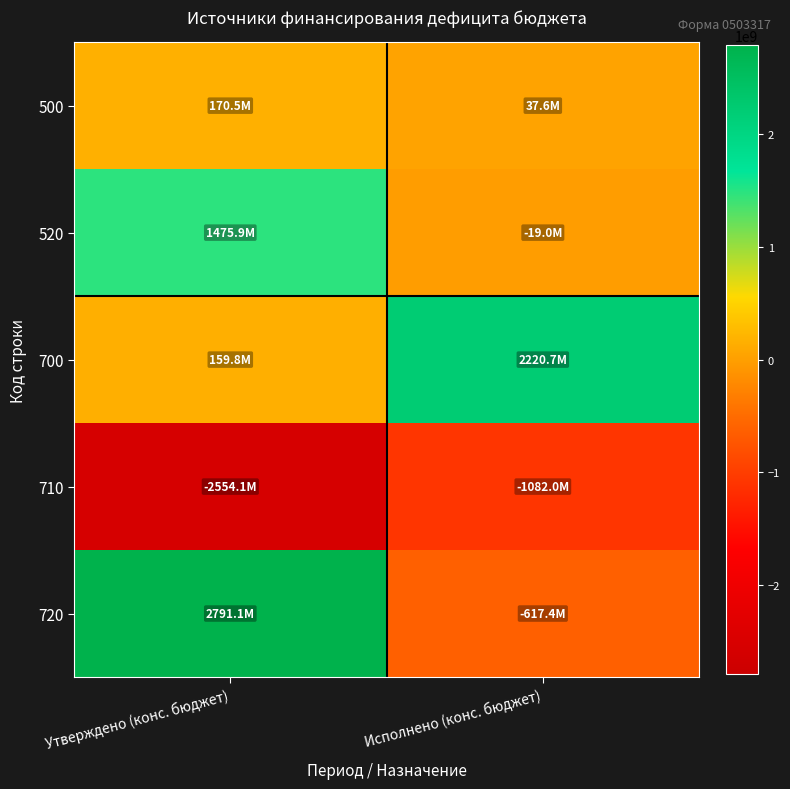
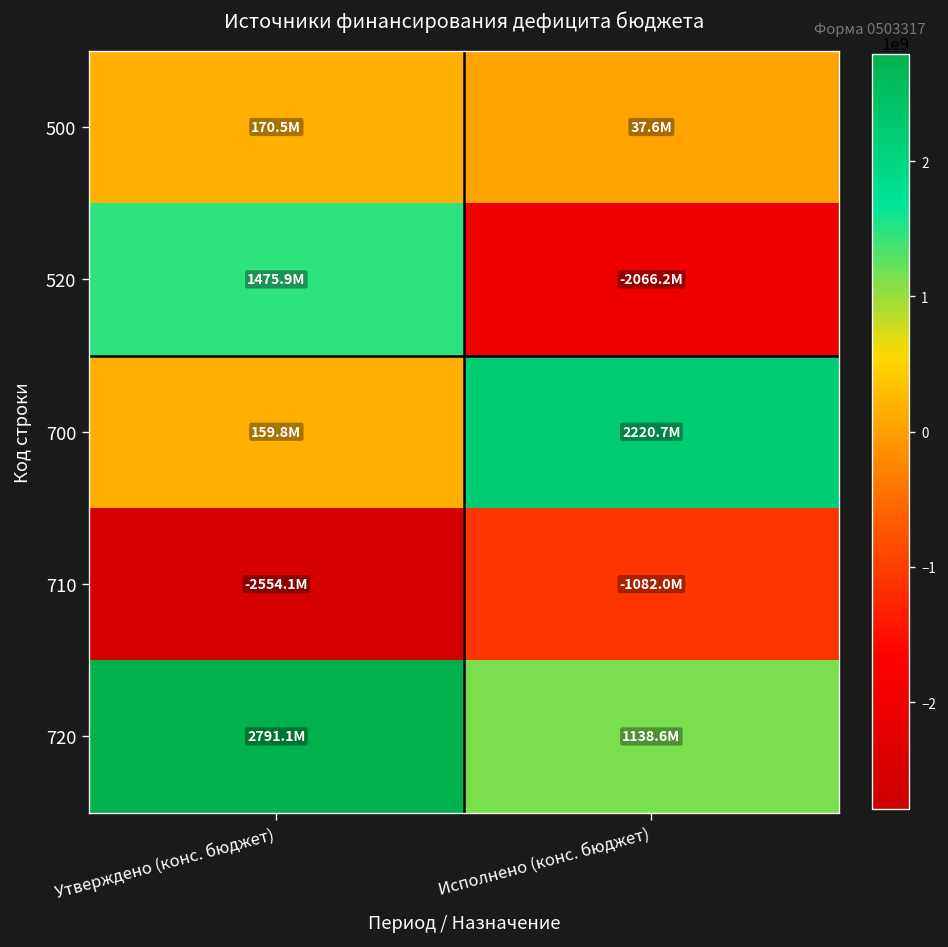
520, Исполнено (конс. бюджет): -19.0M -> -2066.2M
720, Исполнено (конс. бюджет): -617.4M -> 1138.6M
